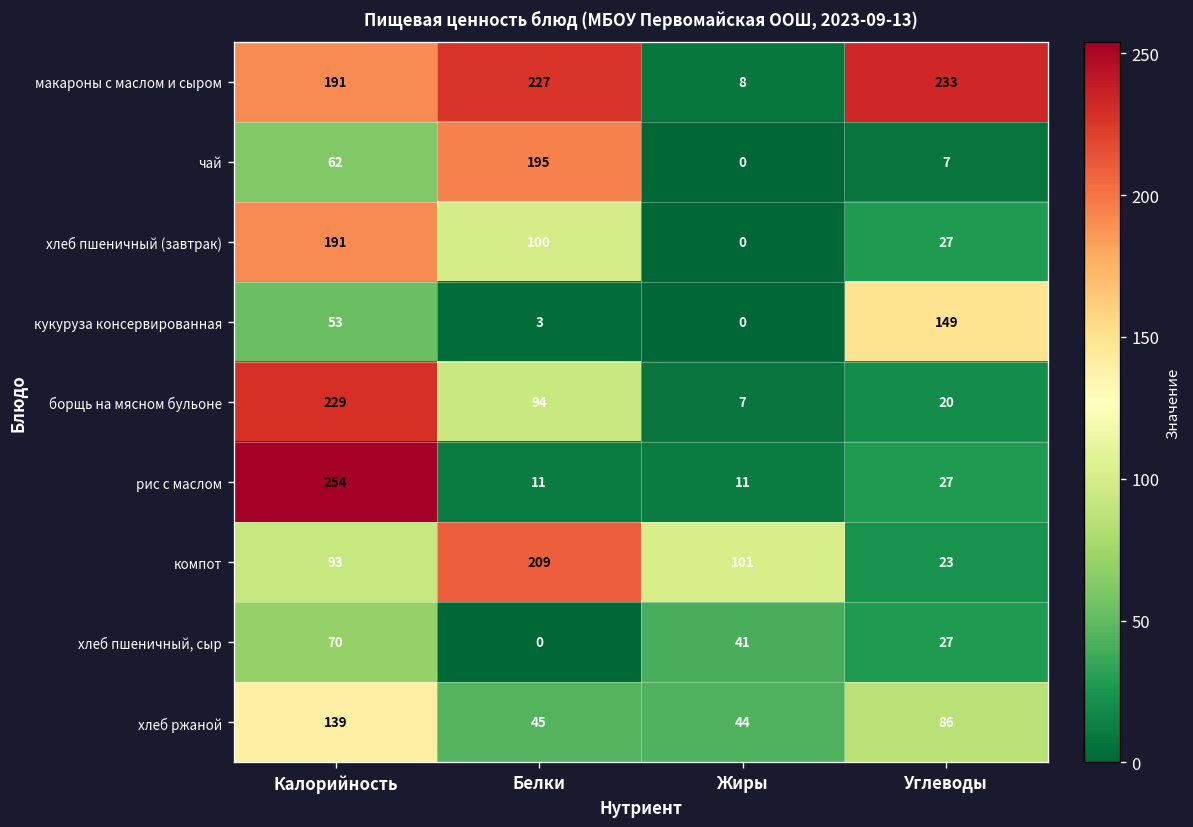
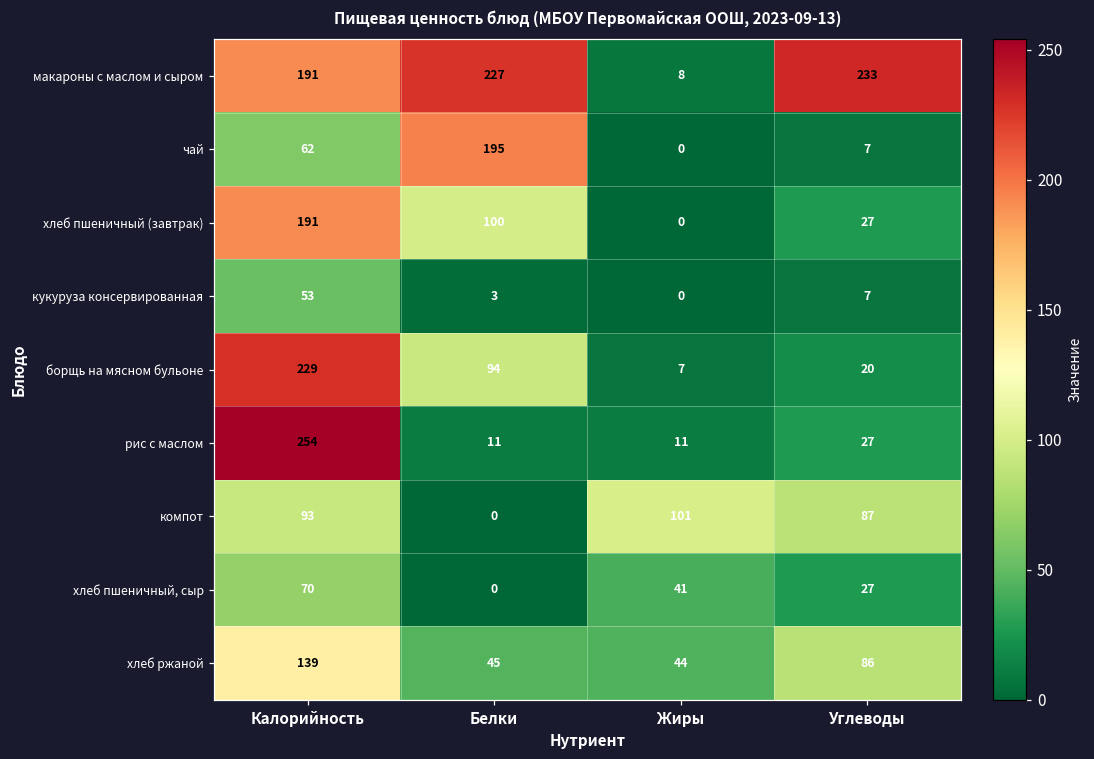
кукуруза консервированная, Углеводы: 149 -> 7
компот, Белки: 209 -> 0
компот, Углеводы: 23 -> 87
